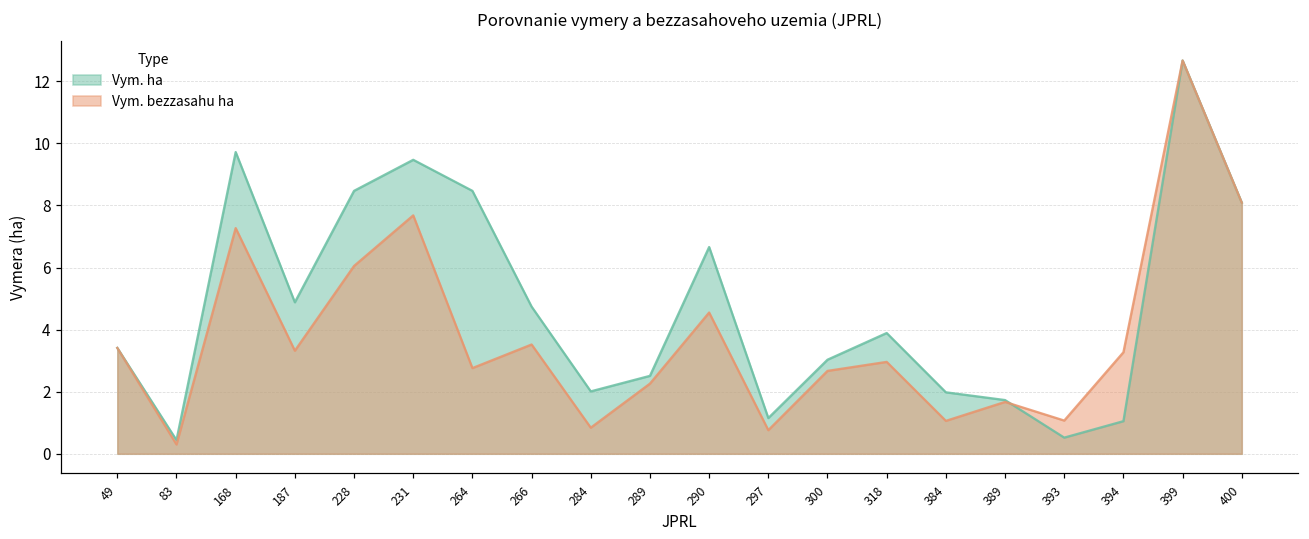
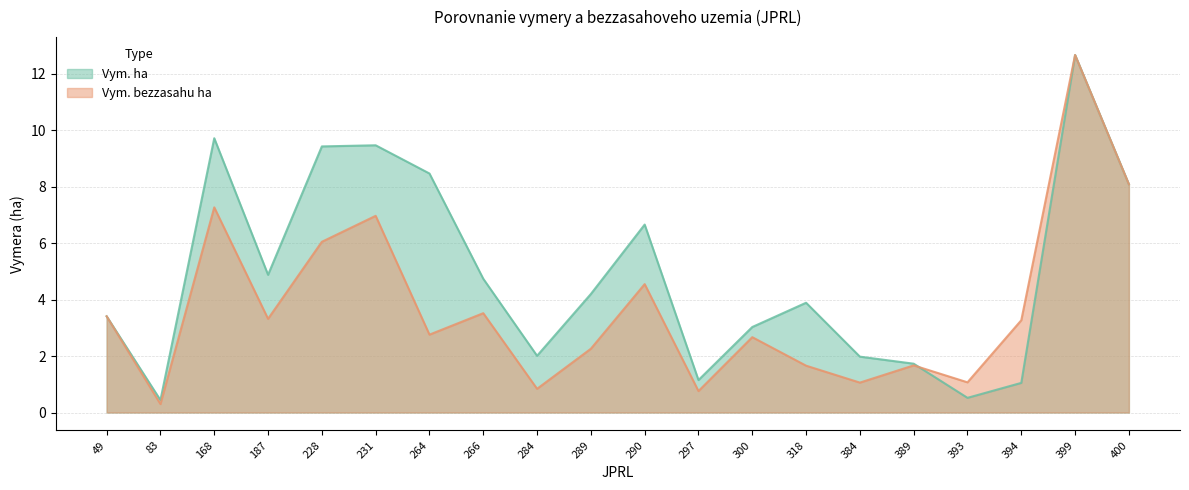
Vym. ha, 228: 8.5 -> 9.4
Vym. bezzasahu ha, 231: 7.7 -> 7.0
Vym. ha, 289: 2.5 -> 4.2
Vym. bezzasahu ha, 318: 3.0 -> 1.7
